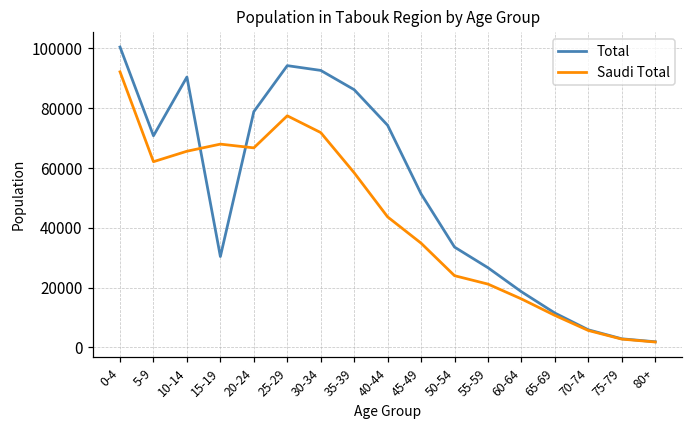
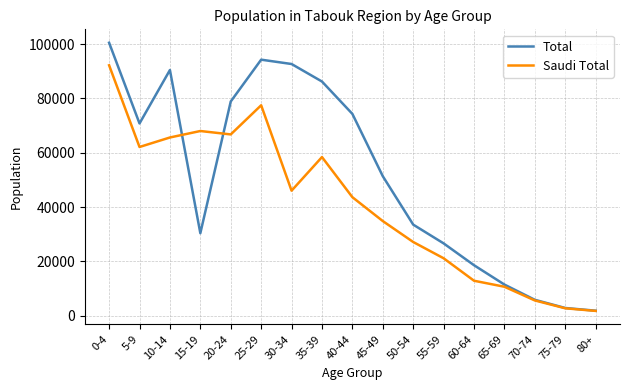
Saudi Total, 30-34: 72000 -> 46000
Saudi Total, 50-54: 24000 -> 27000
Saudi Total, 60-64: 16000 -> 13000
